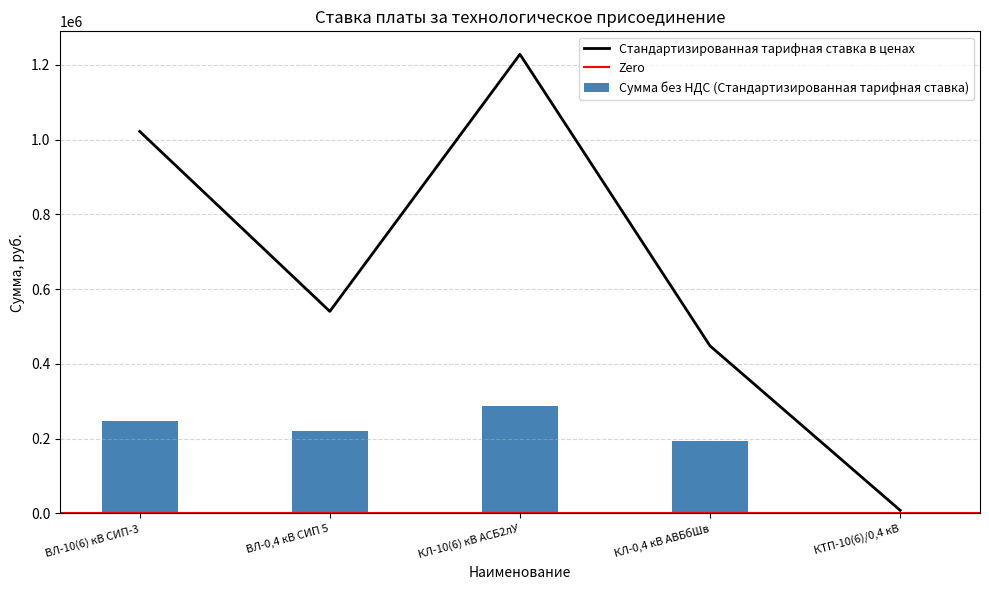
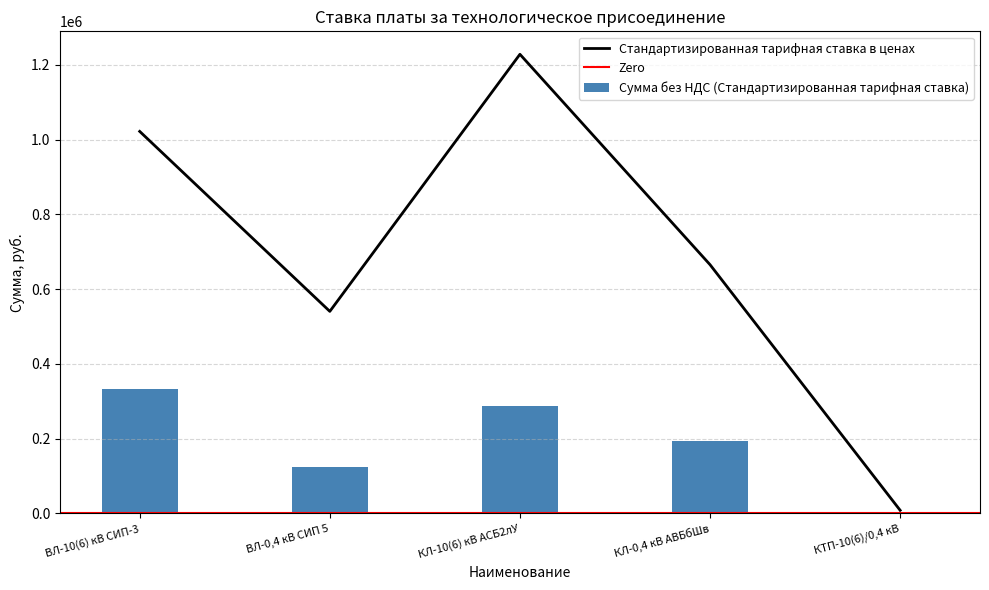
Сумма без НДС (Стандартизированная тарифная ставка), ВЛ-10(6) кВ СИП-3: 250000 -> 330000
Сумма без НДС (Стандартизированная тарифная ставка), ВЛ-0,4 кВ СИП 5: 220000 -> 120000
Стандартизированная тарифная ставка в ценах, КЛ-0,4 кВ АВБбШв: 450000 -> 670000
